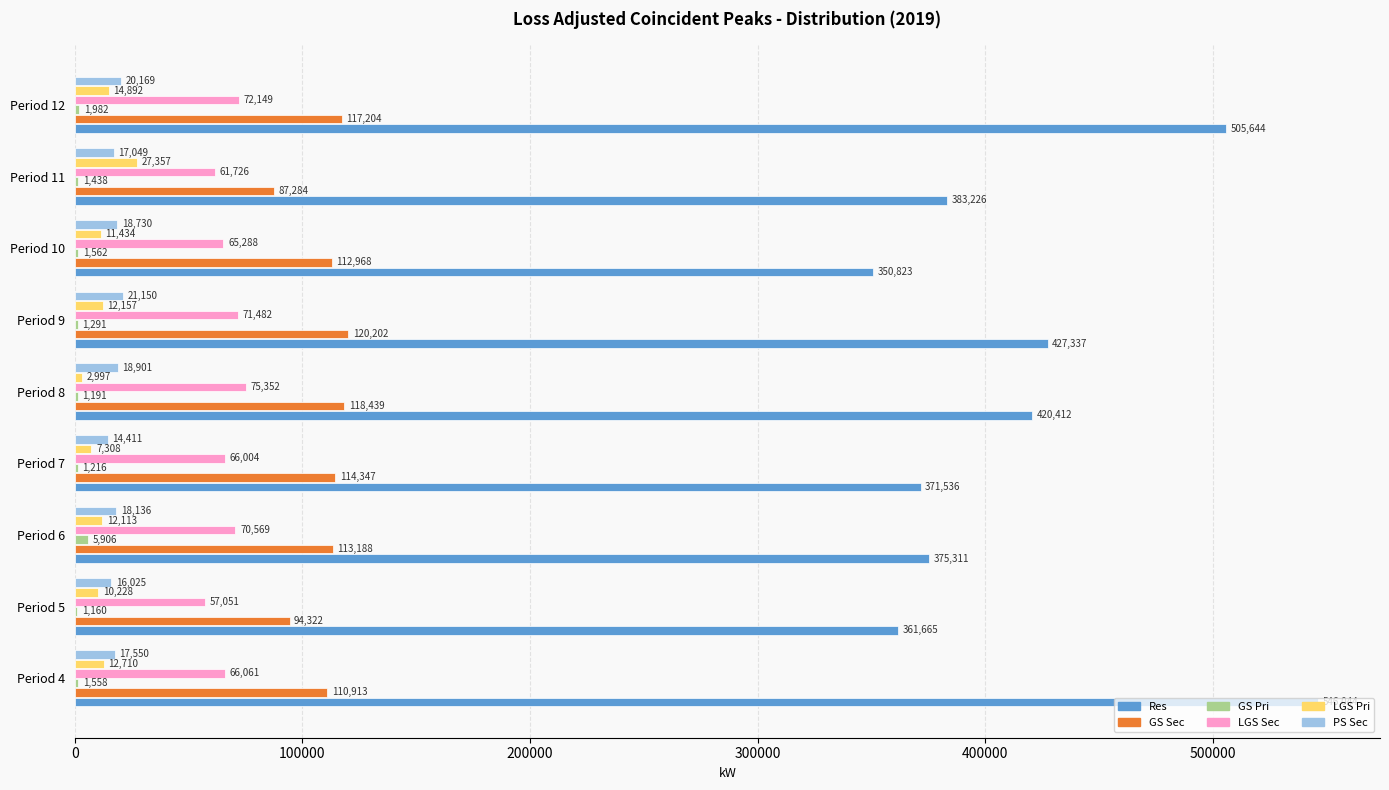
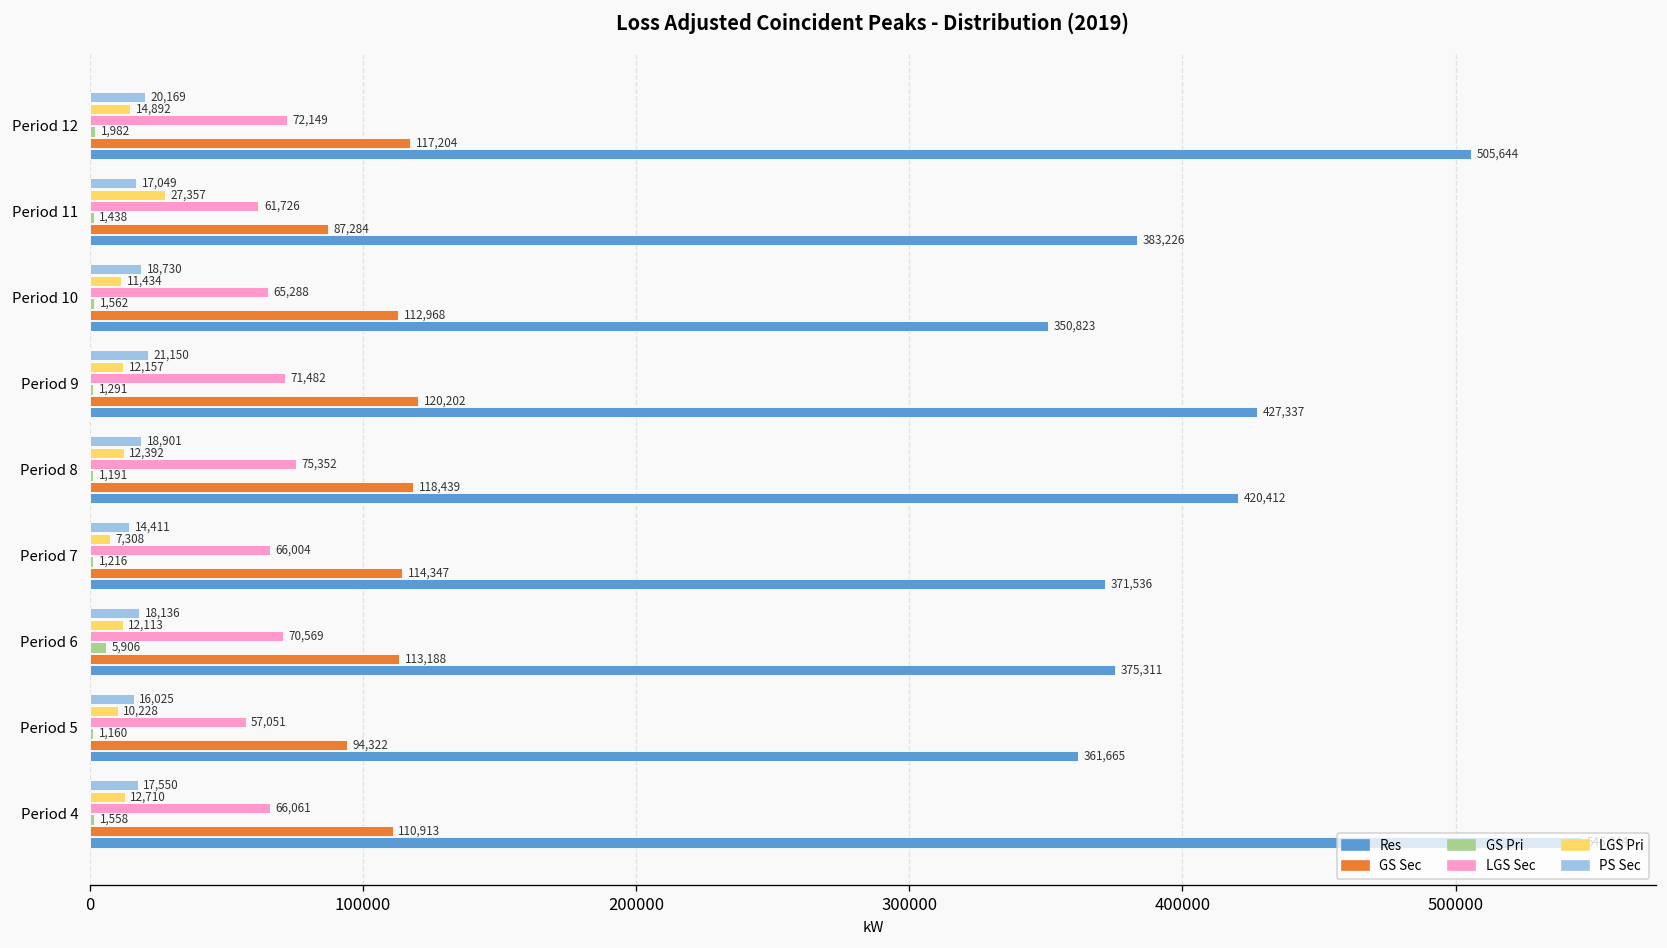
LGS Pri, Period 8: 2,997 -> 12,392
